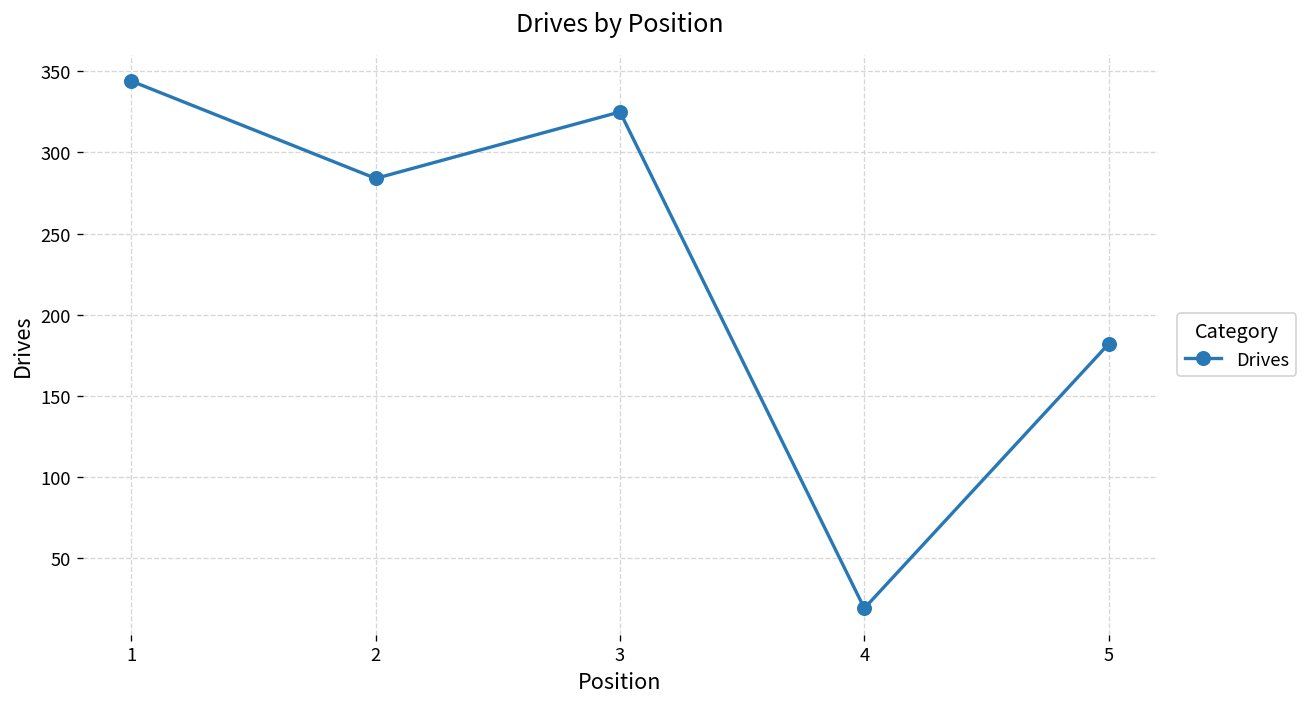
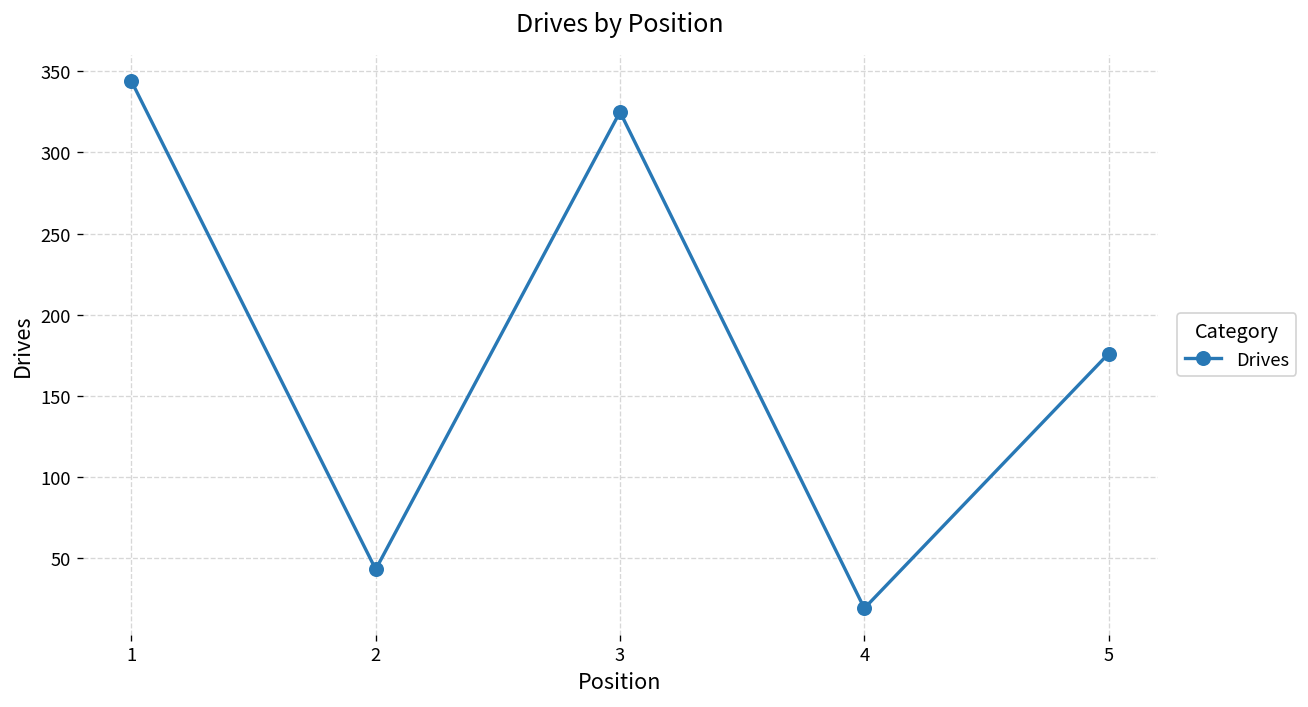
2: 284 -> 43
5: 182 -> 176
